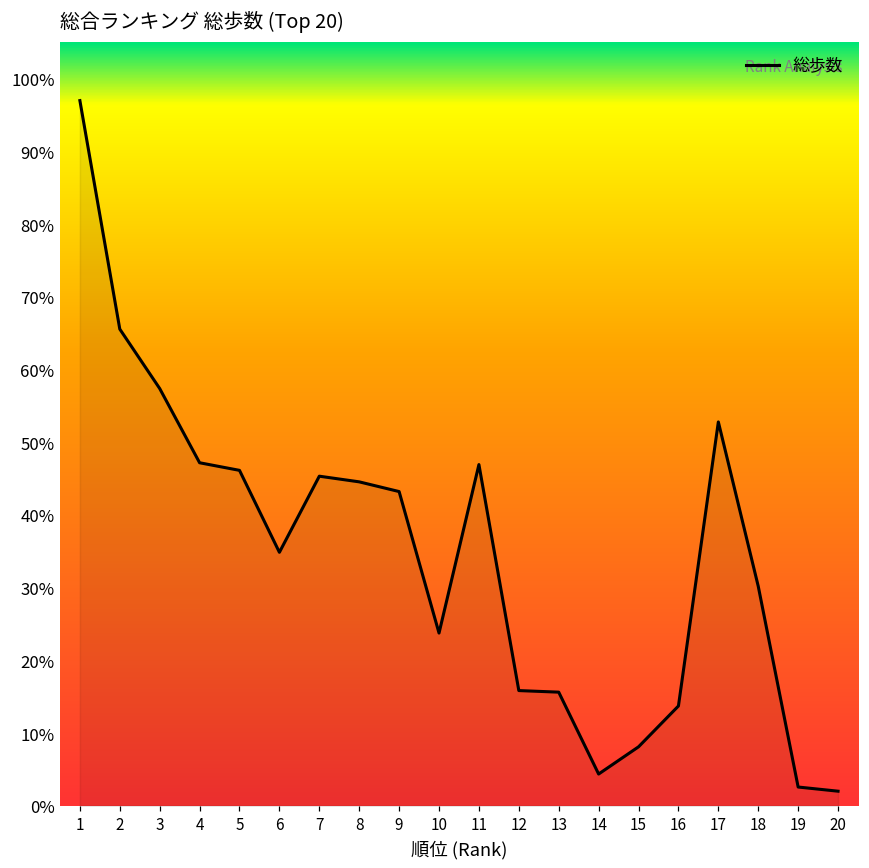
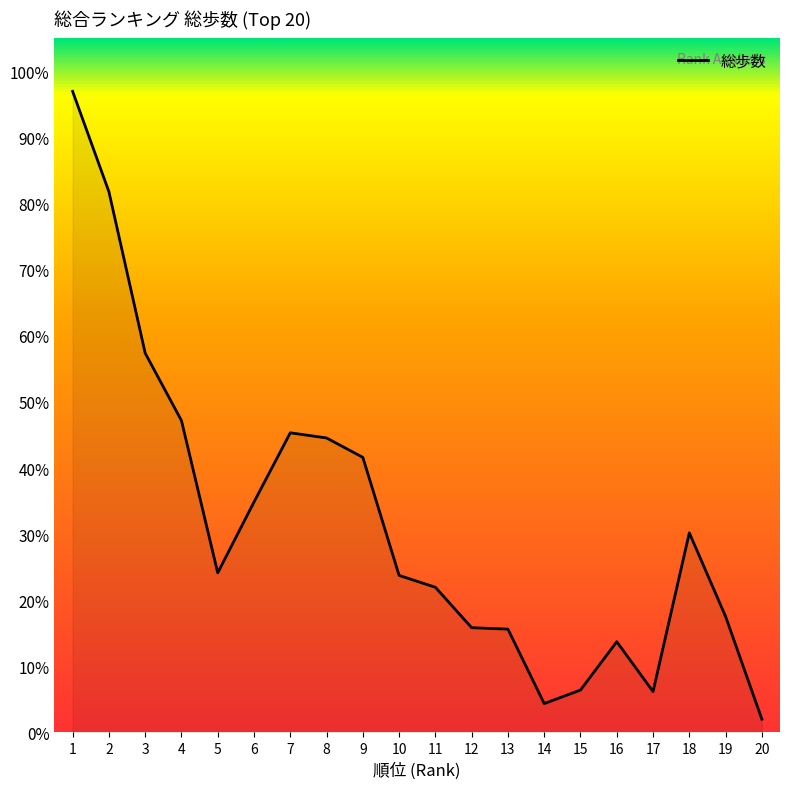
2: 66% -> 82%
5: 46% -> 24%
9: 43% -> 42%
11: 47% -> 22%
15: 8% -> 6%
17: 53% -> 6%
19: 3% -> 18%
